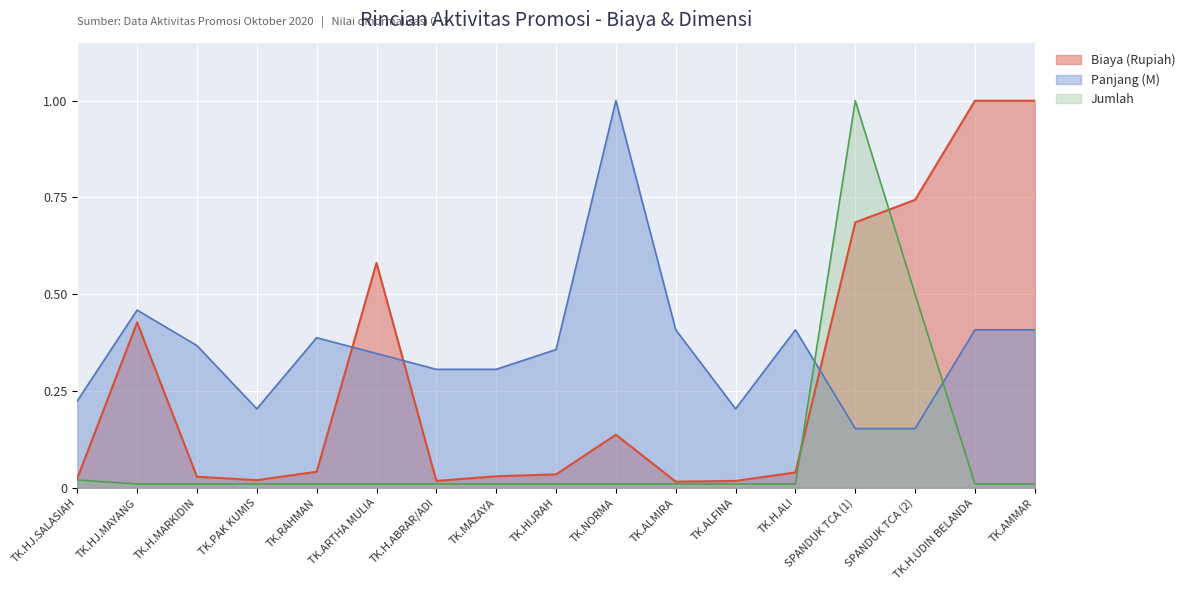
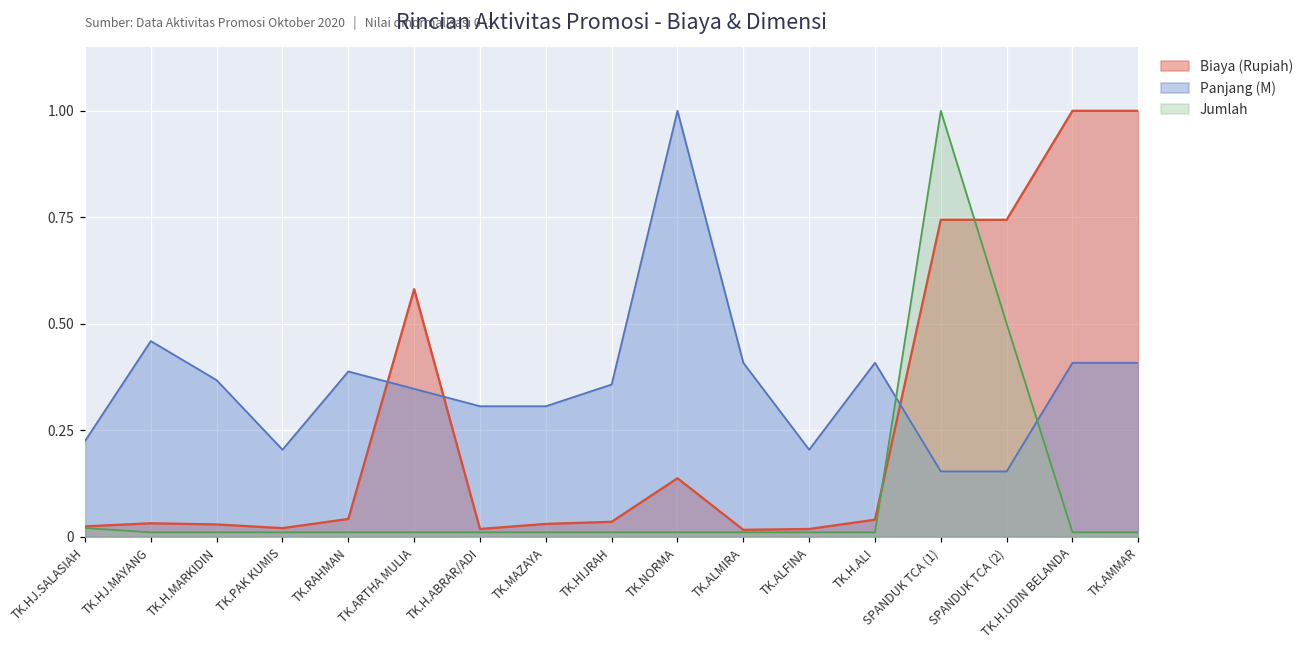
Biaya (Rupiah), TK.HJ.MAYANG: 0.43 -> 0.03
Biaya (Rupiah), SPANDUK TCA (1): 0.69 -> 0.74
